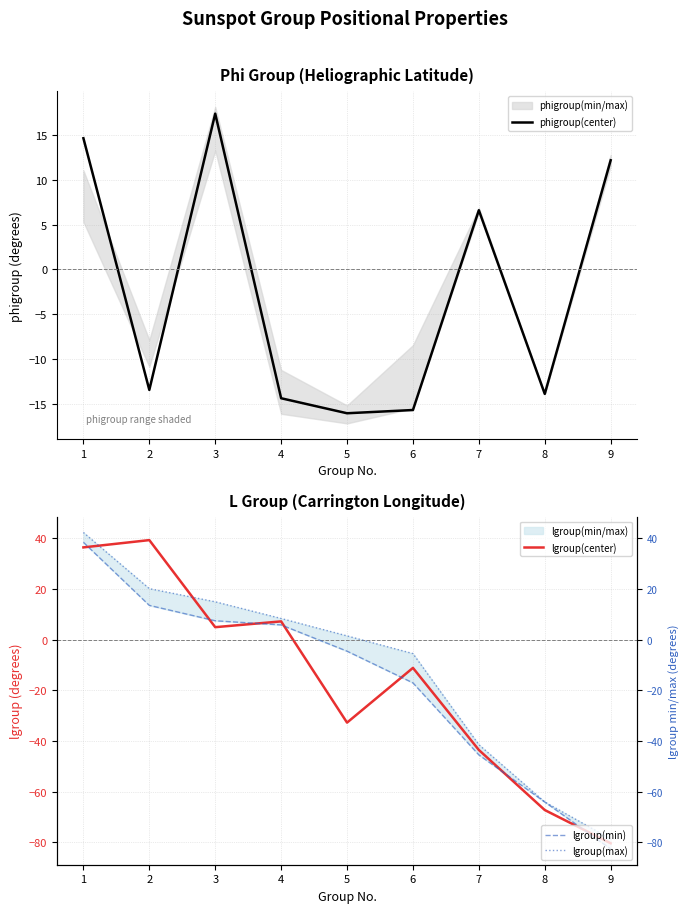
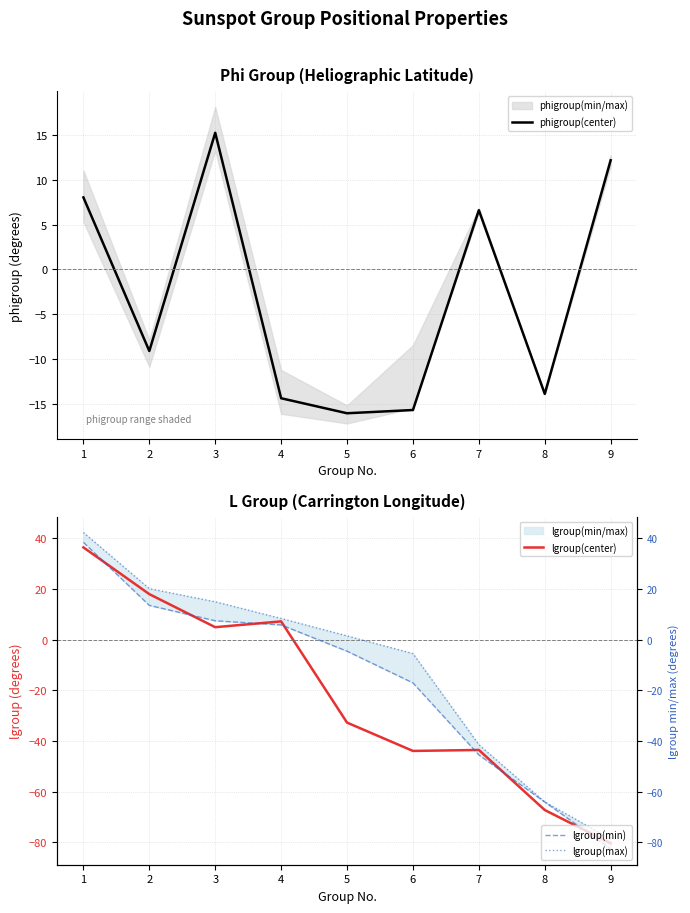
Phi Group (Heliographic Latitude), phigroup(center), 1: 15 -> 8
Phi Group (Heliographic Latitude), phigroup(center), 2: -13 -> -9
Phi Group (Heliographic Latitude), phigroup(center), 3: 17 -> 15
L Group (Carrington Longitude), lgroup(center), 2: 39 -> 18
L Group (Carrington Longitude), lgroup(center), 6: -11 -> -44
